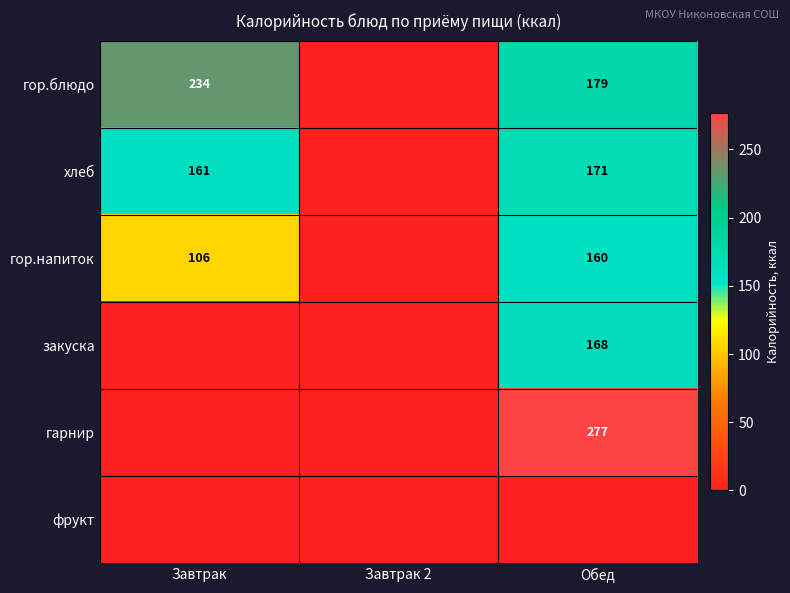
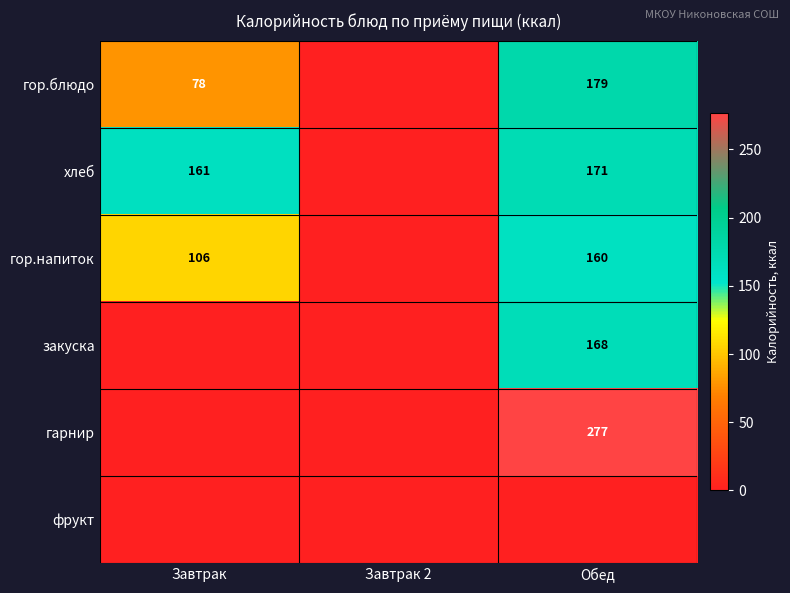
гор.блюдо, Завтрак: 234 -> 78
